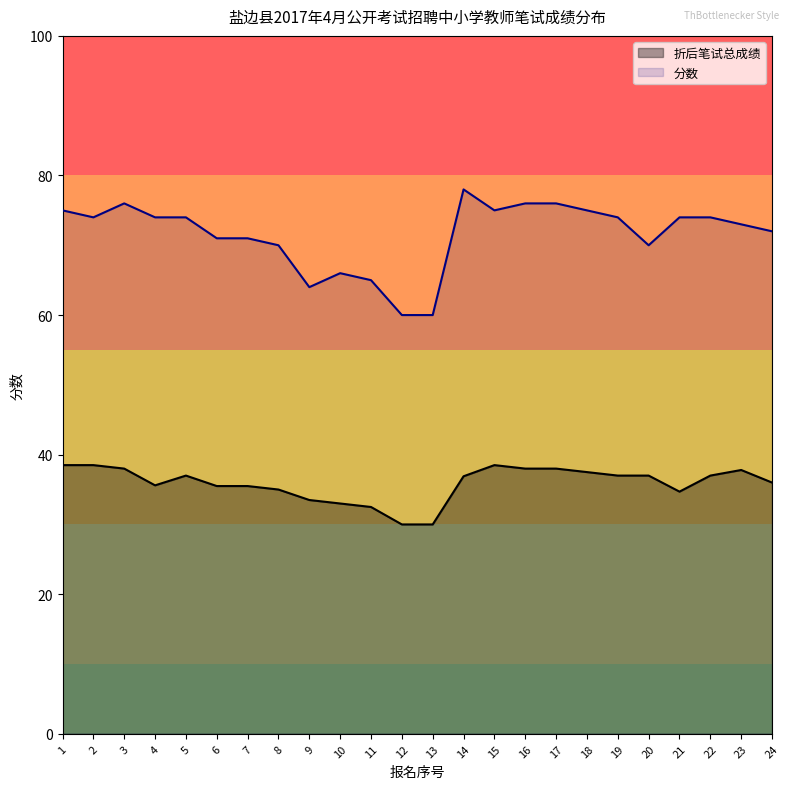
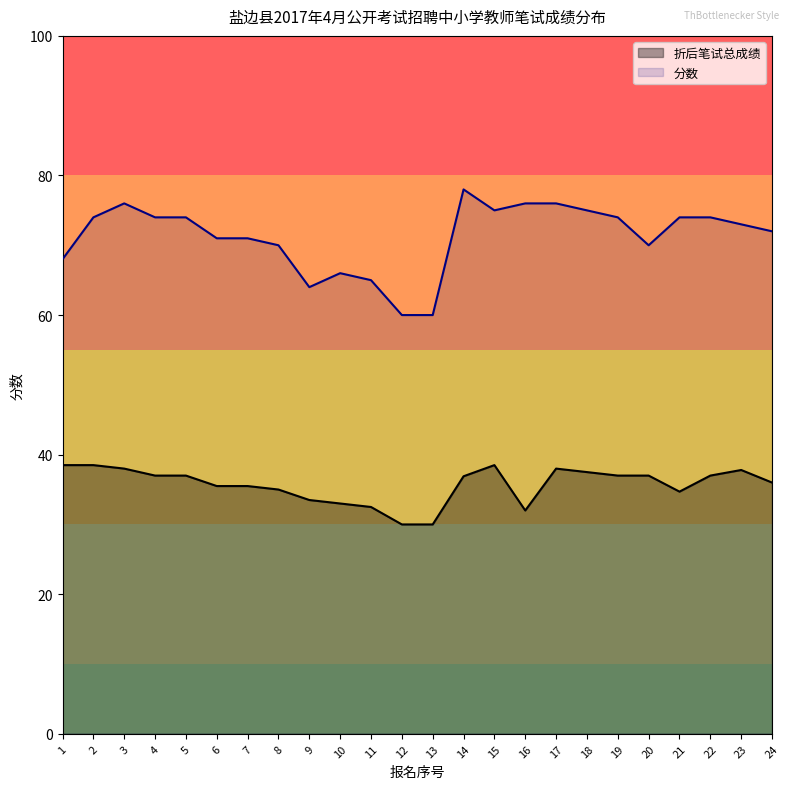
分数, 1: 75 -> 68
折后笔试总成绩, 4: 36 -> 37
折后笔试总成绩, 16: 38 -> 32
